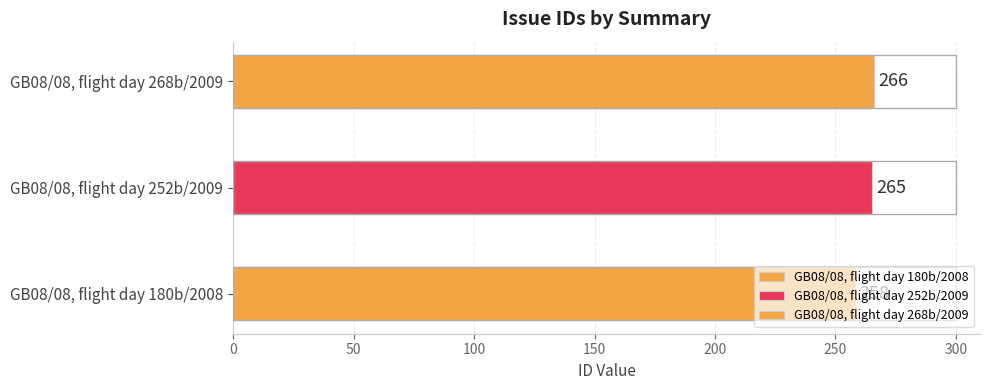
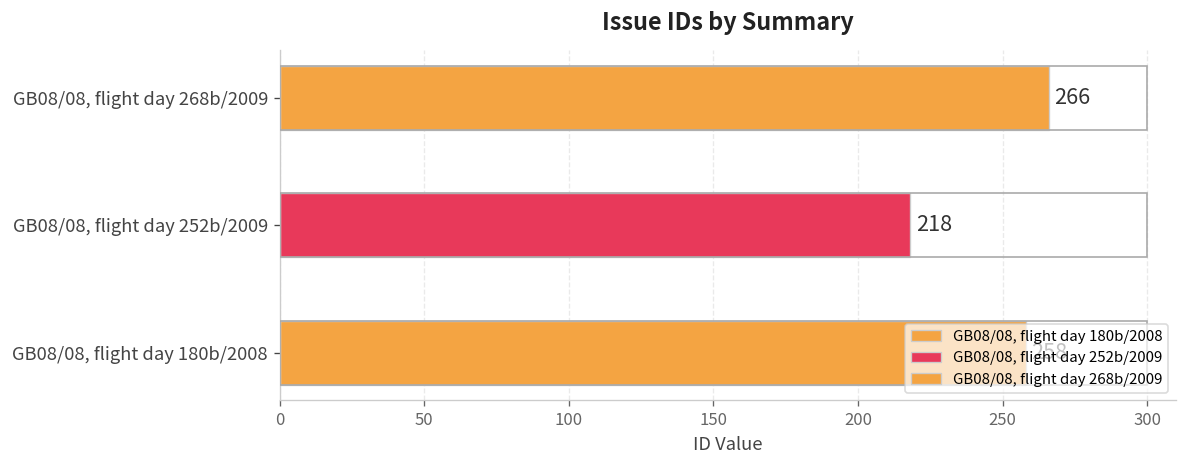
GB08/08, flight day 252b/2009: 265 -> 218
